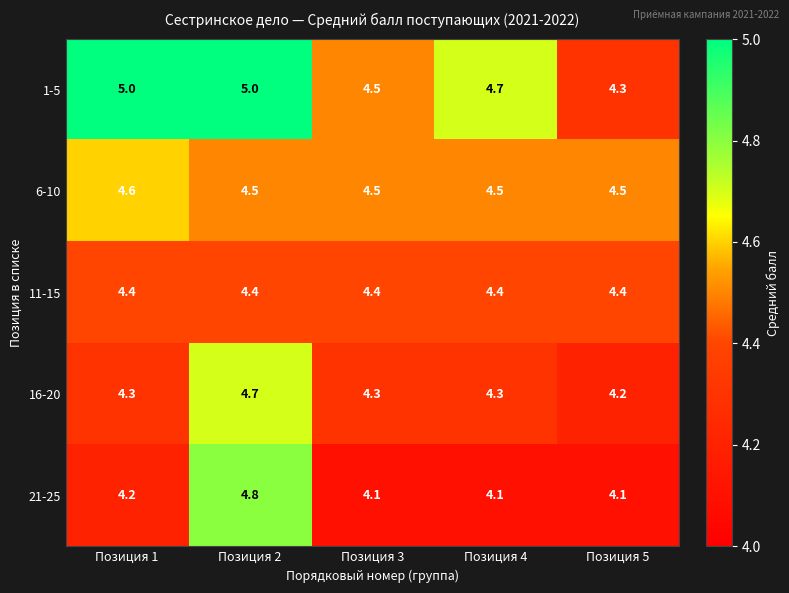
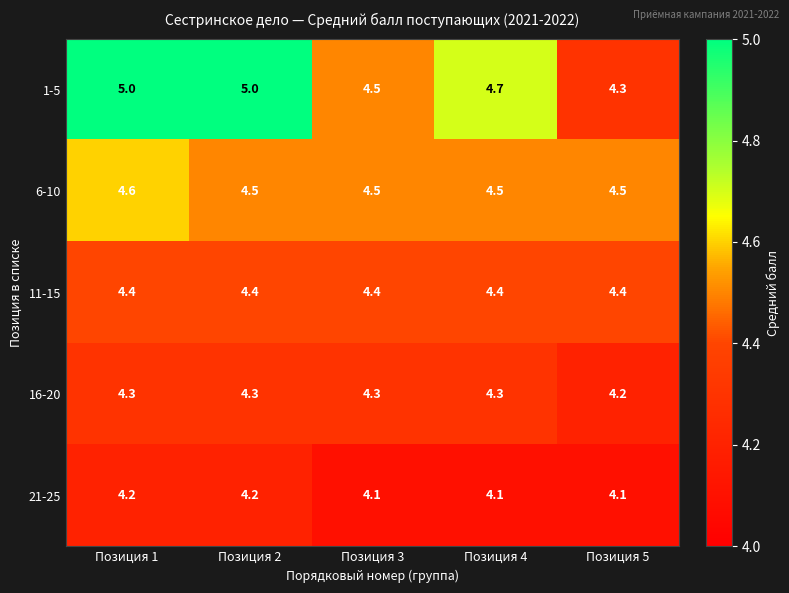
16-20, Позиция 2: 4.7 -> 4.3
21-25, Позиция 2: 4.8 -> 4.2
